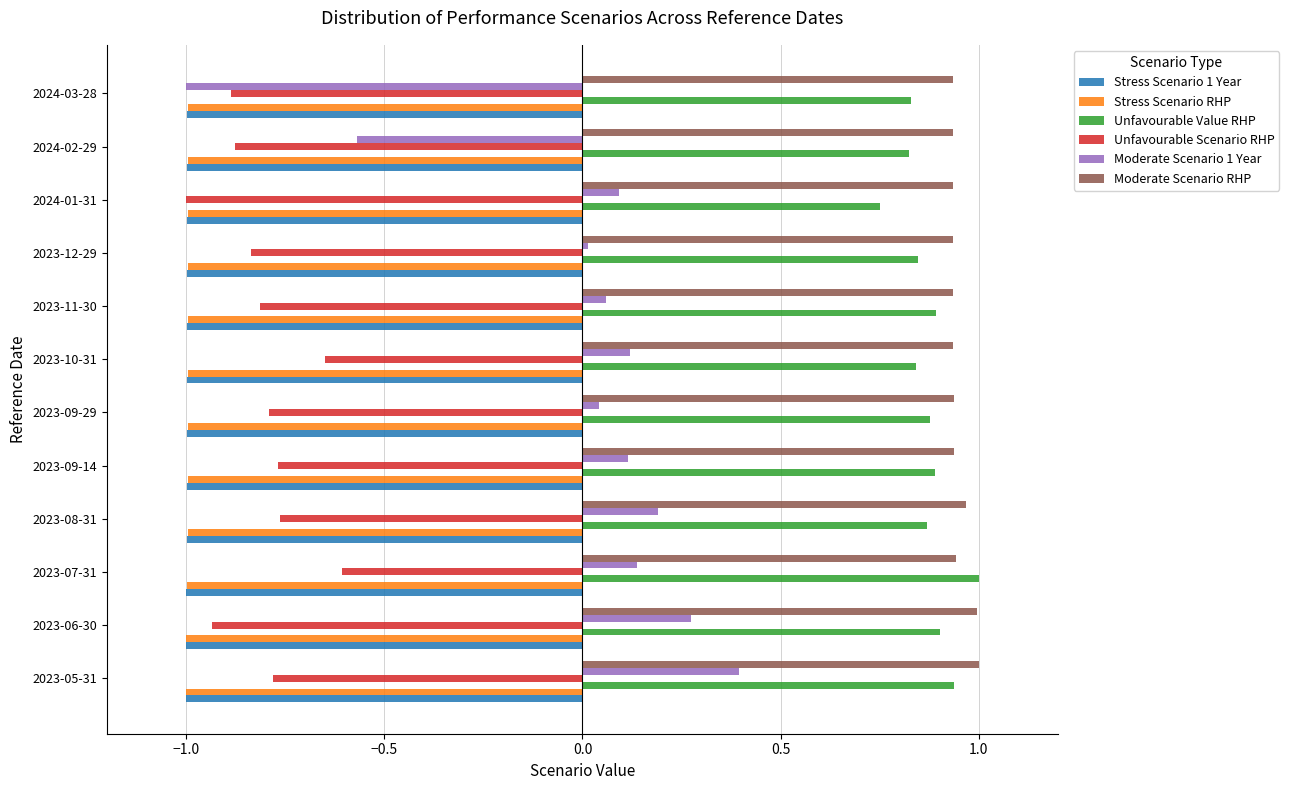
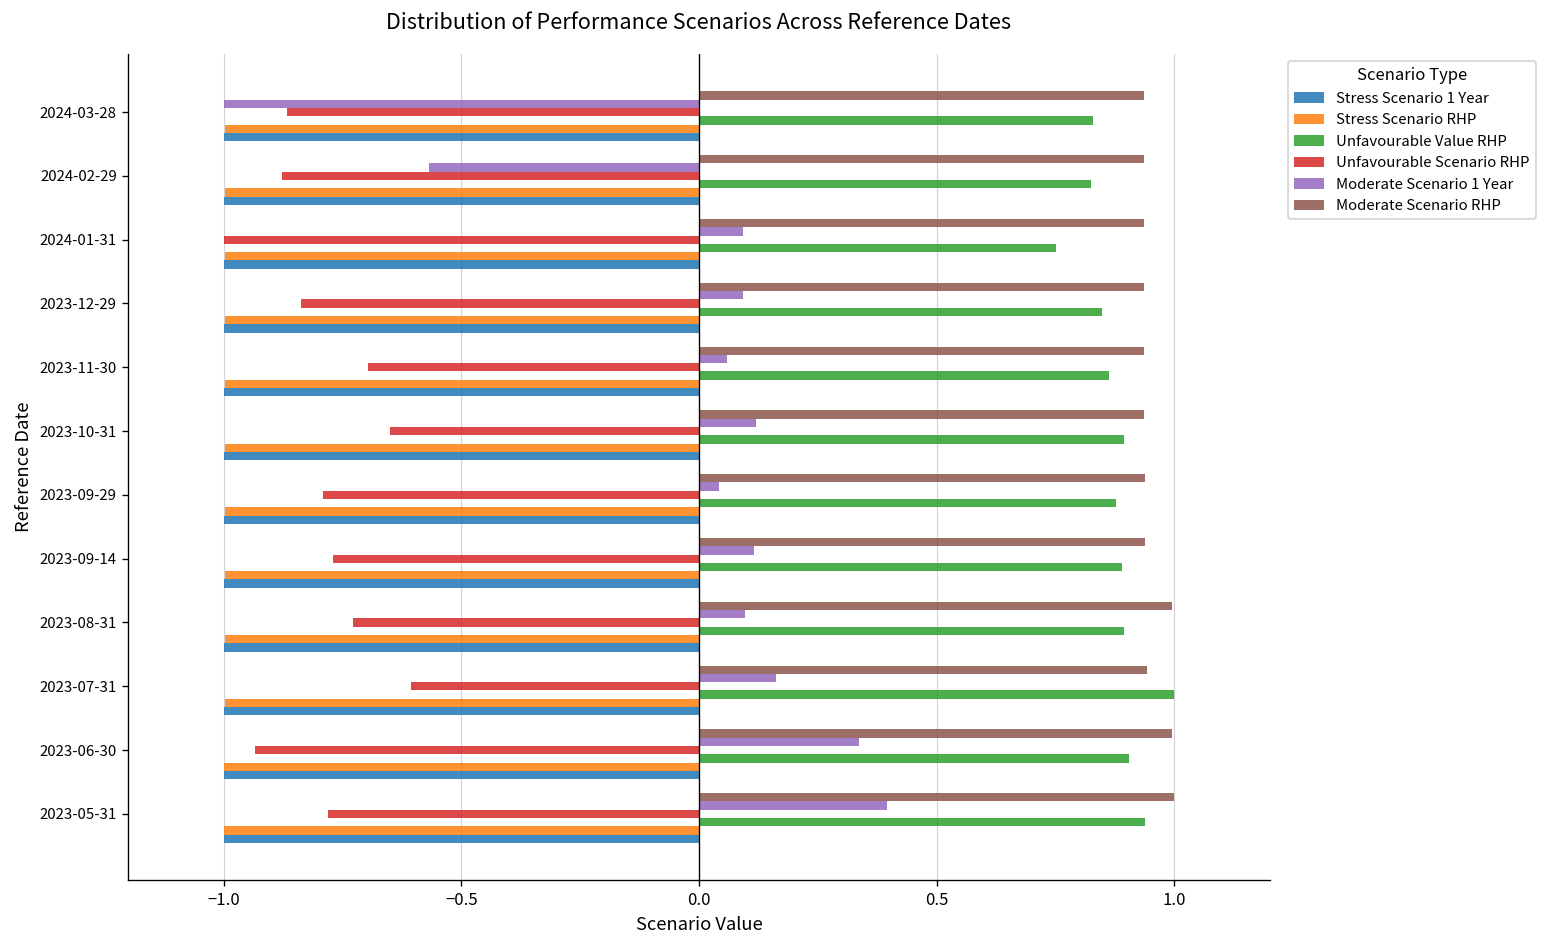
Unfavourable Scenario RHP, 2024-03-28: -0.89 -> -0.87
Moderate Scenario 1 Year, 2023-12-29: 0.01 -> 0.09
Unfavourable Scenario RHP, 2023-11-30: -0.81 -> -0.70
Unfavourable Value RHP, 2023-11-30: 0.89 -> 0.86
Unfavourable Value RHP, 2023-10-31: 0.84 -> 0.89
Moderate Scenario RHP, 2023-08-31: 0.97 -> 0.99
Moderate Scenario 1 Year, 2023-08-31: 0.19 -> 0.10
Unfavourable Scenario RHP, 2023-08-31: -0.76 -> -0.73
Unfavourable Value RHP, 2023-08-31: 0.87 -> 0.89
Moderate Scenario 1 Year, 2023-07-31: 0.14 -> 0.16
Moderate Scenario 1 Year, 2023-06-30: 0.27 -> 0.34
